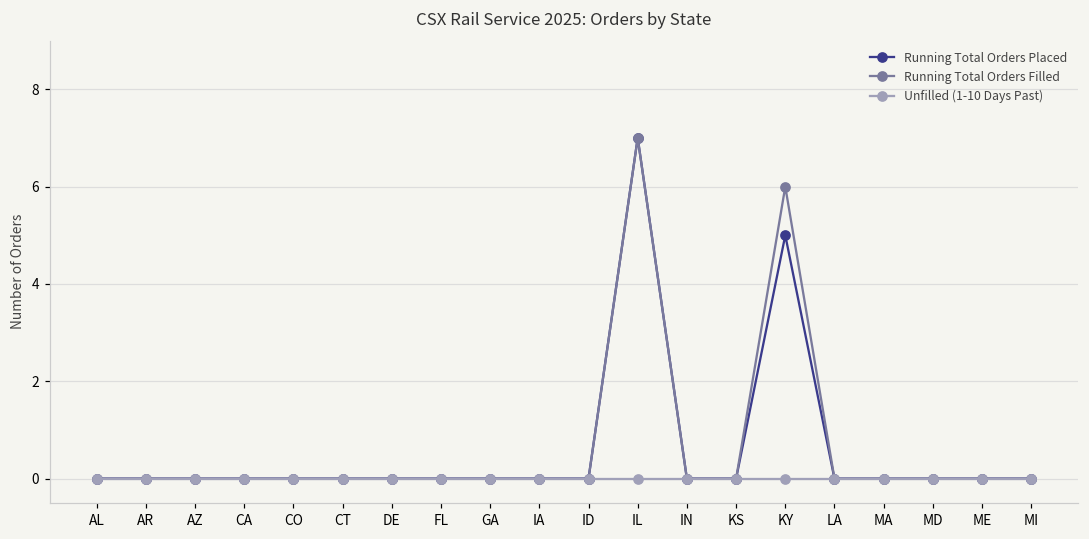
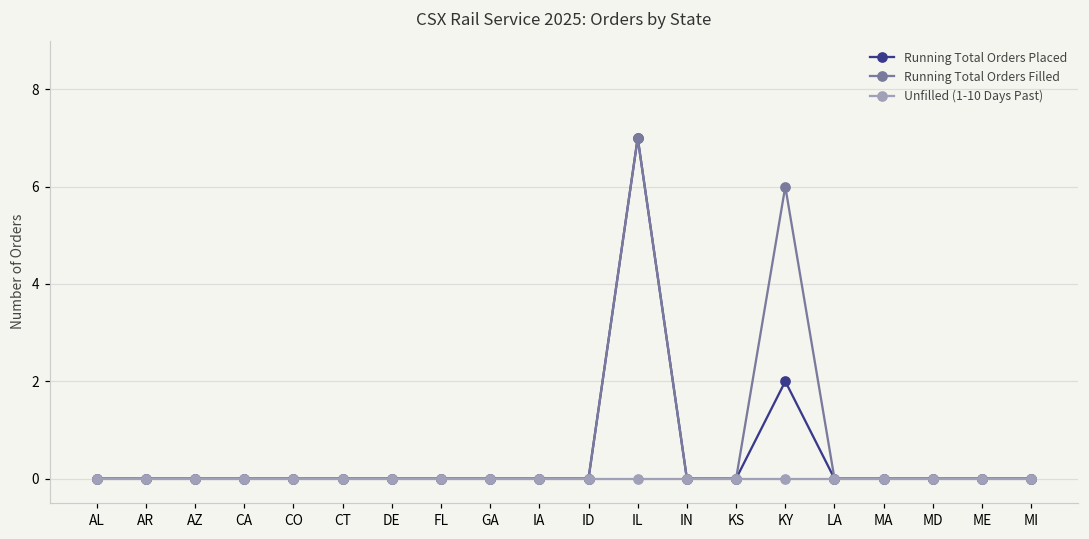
Running Total Orders Placed, KY: 5 -> 2
